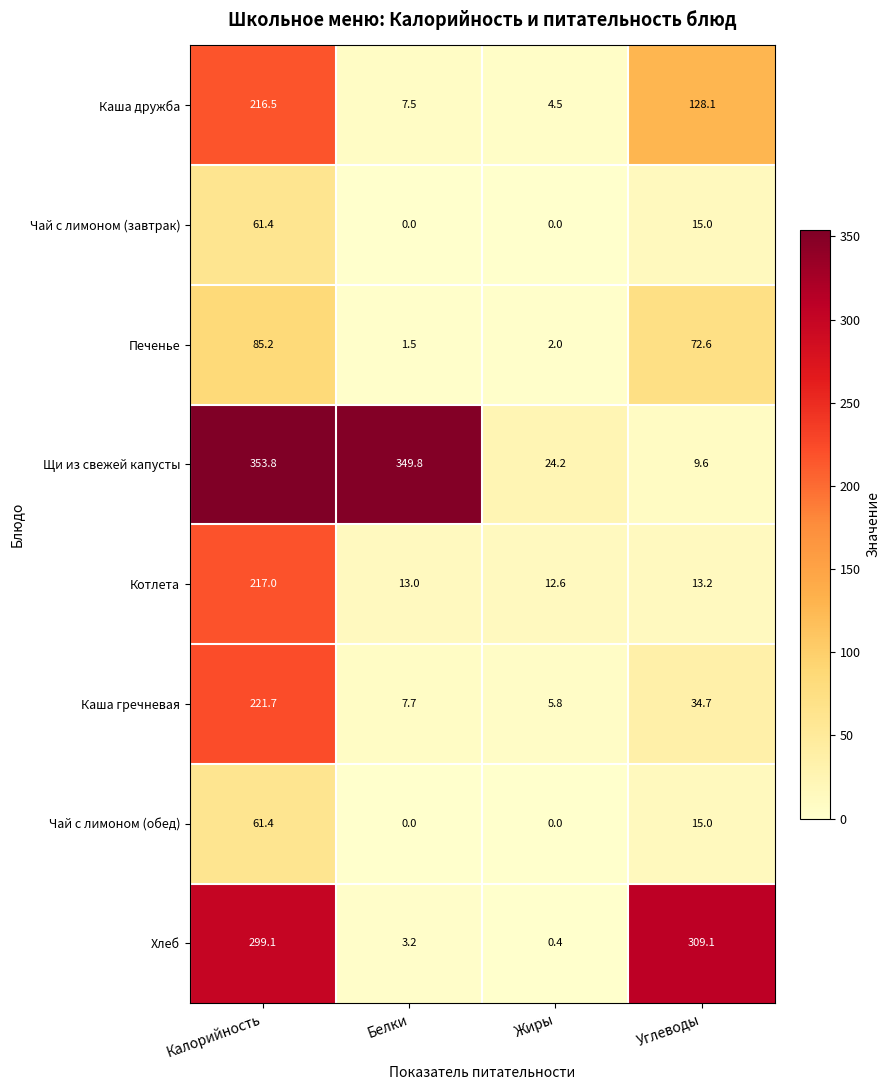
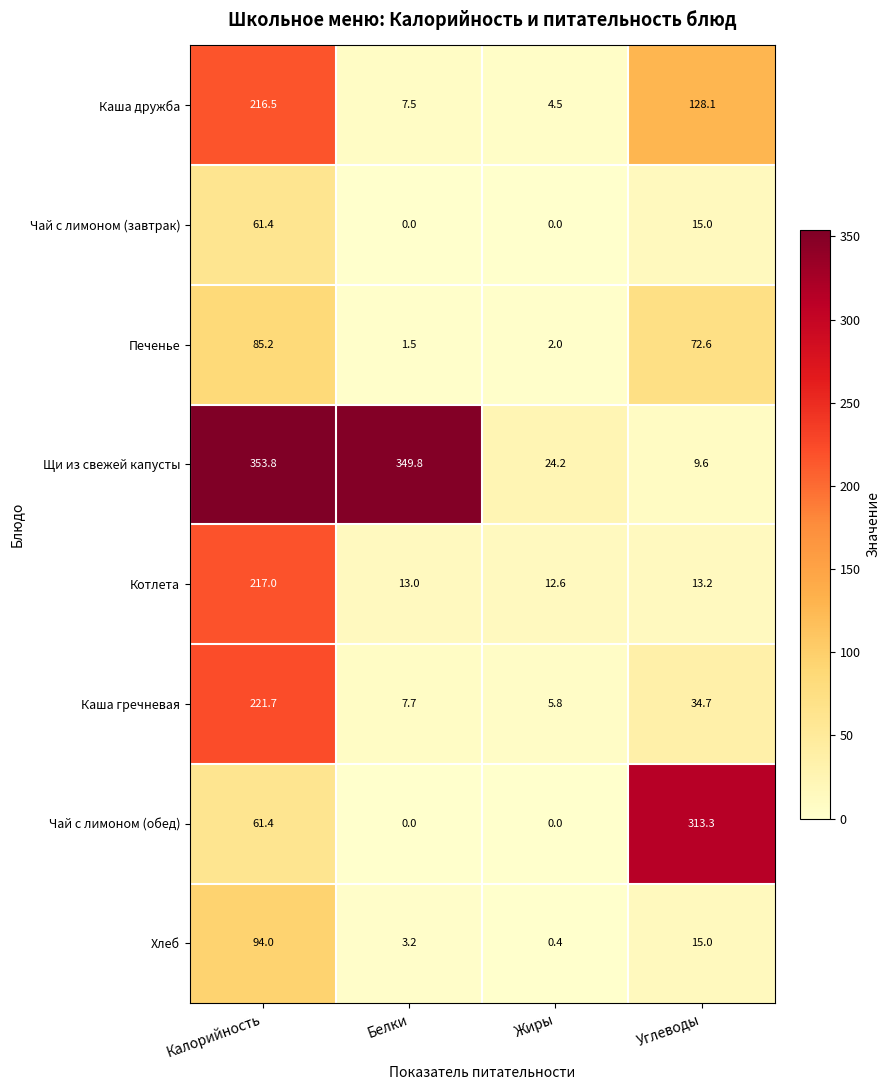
Чай с лимоном (обед), Углеводы: 15.0 -> 313.3
Хлеб, Калорийность: 299.1 -> 94.0
Хлеб, Углеводы: 309.1 -> 15.0
